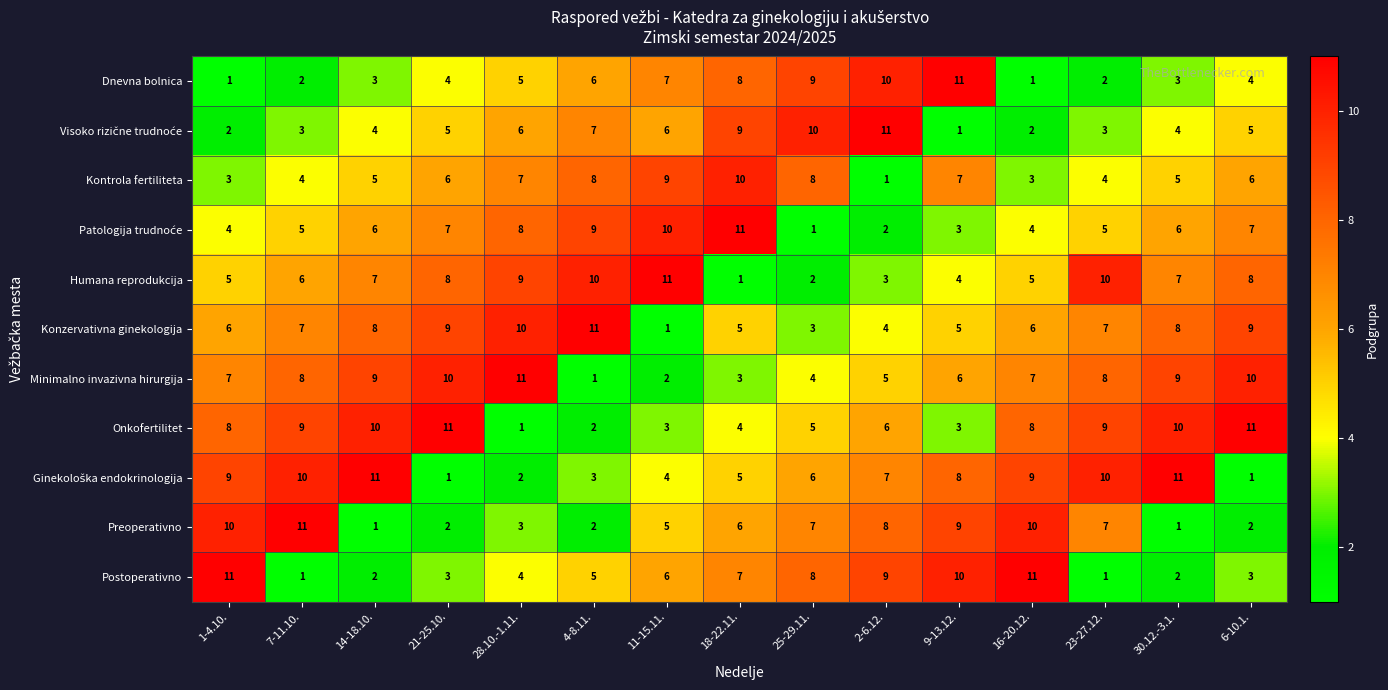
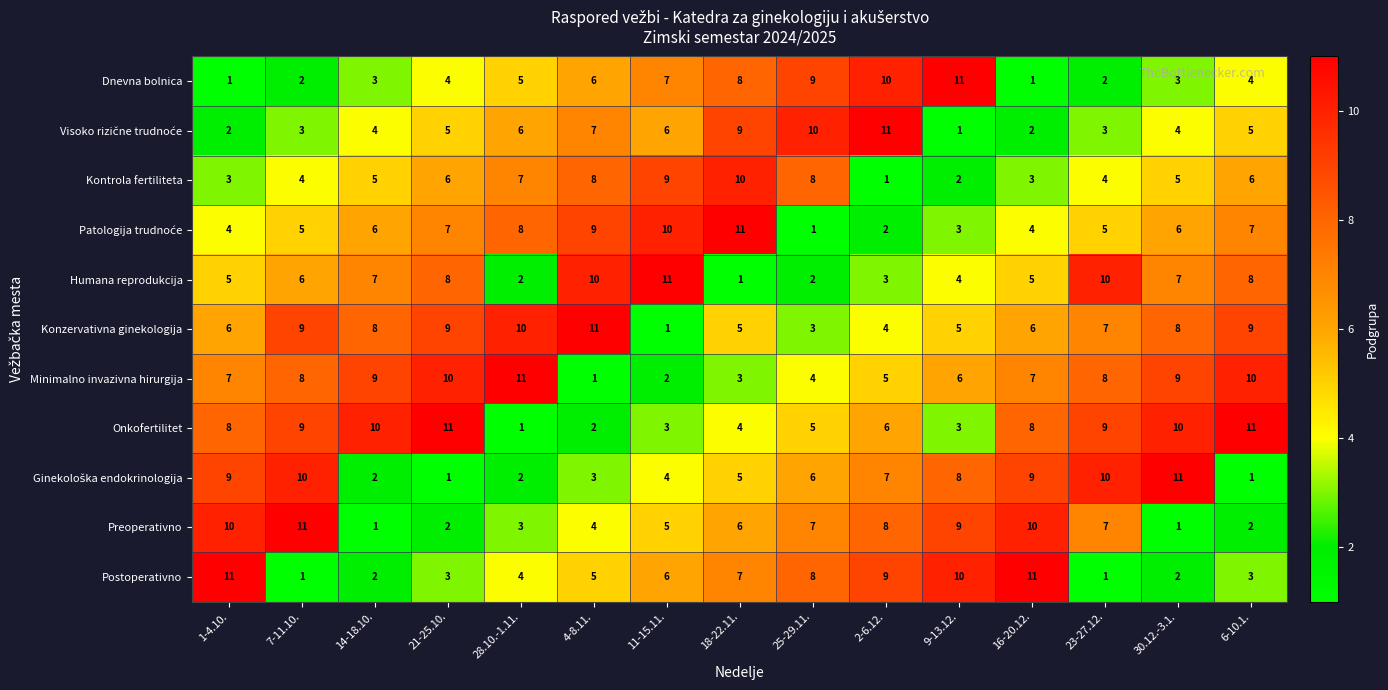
Kontrola fertiliteta, 9-13.12.: 7 -> 2
Humana reprodukcija, 28.10.-1.11.: 9 -> 2
Konzervativna ginekologija, 7-11.10.: 7 -> 9
Ginekološka endokrinologija, 14-18.10.: 11 -> 2
Preoperativno, 4-8.11.: 2 -> 4
